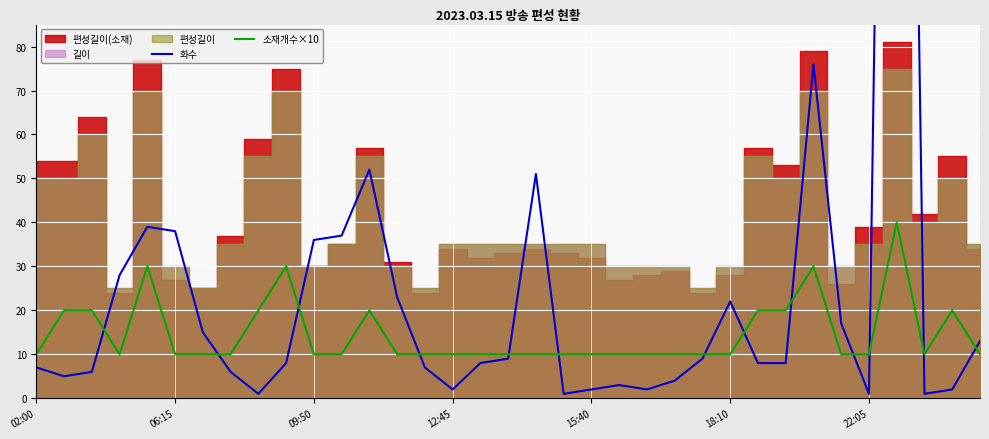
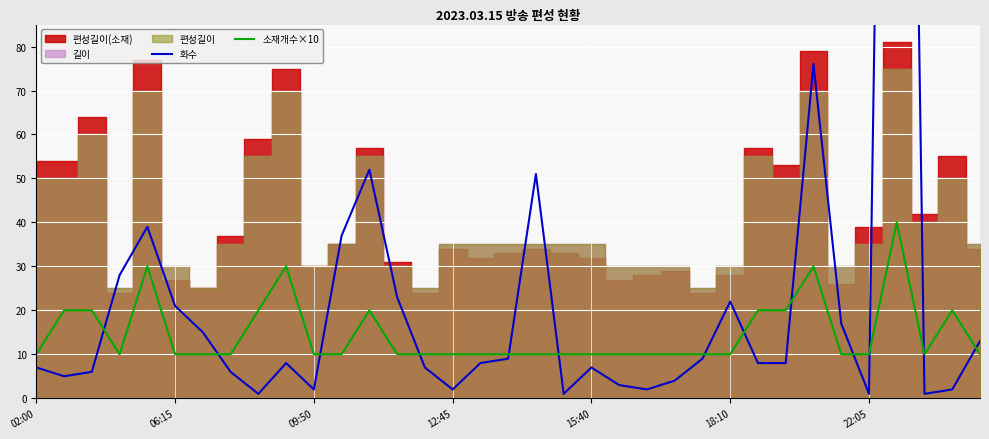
화수, 06:15: 38 -> 21
화수, 09:50: 36 -> 2
화수, 15:40: 2 -> 7
